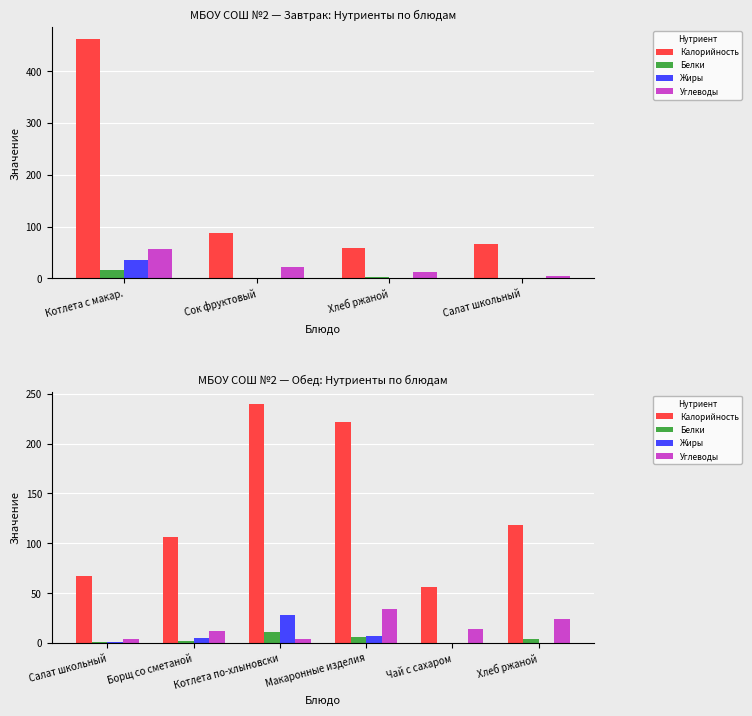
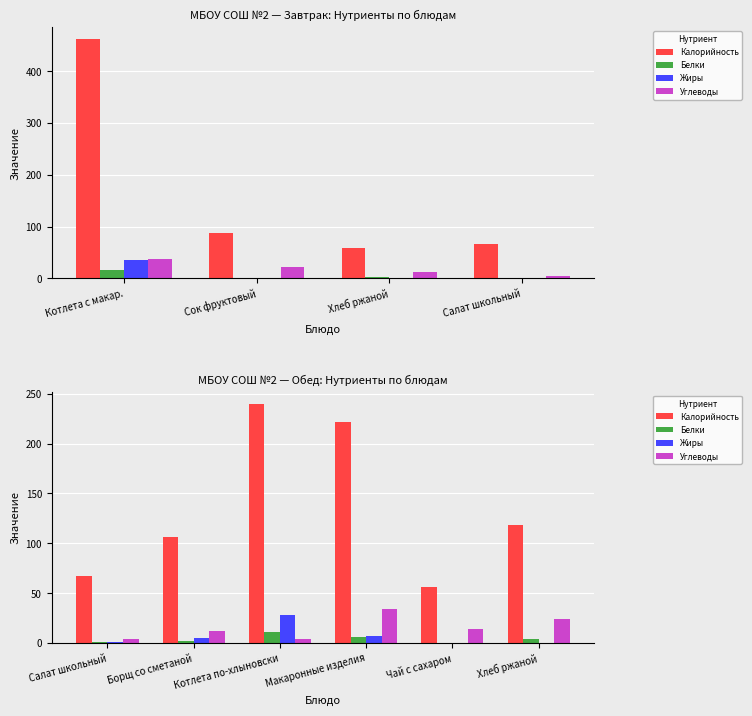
МБОУ СОШ №2 — Завтрак: Нутриенты по блюдам, Углеводы, Котлета с макар.: 60 -> 40
